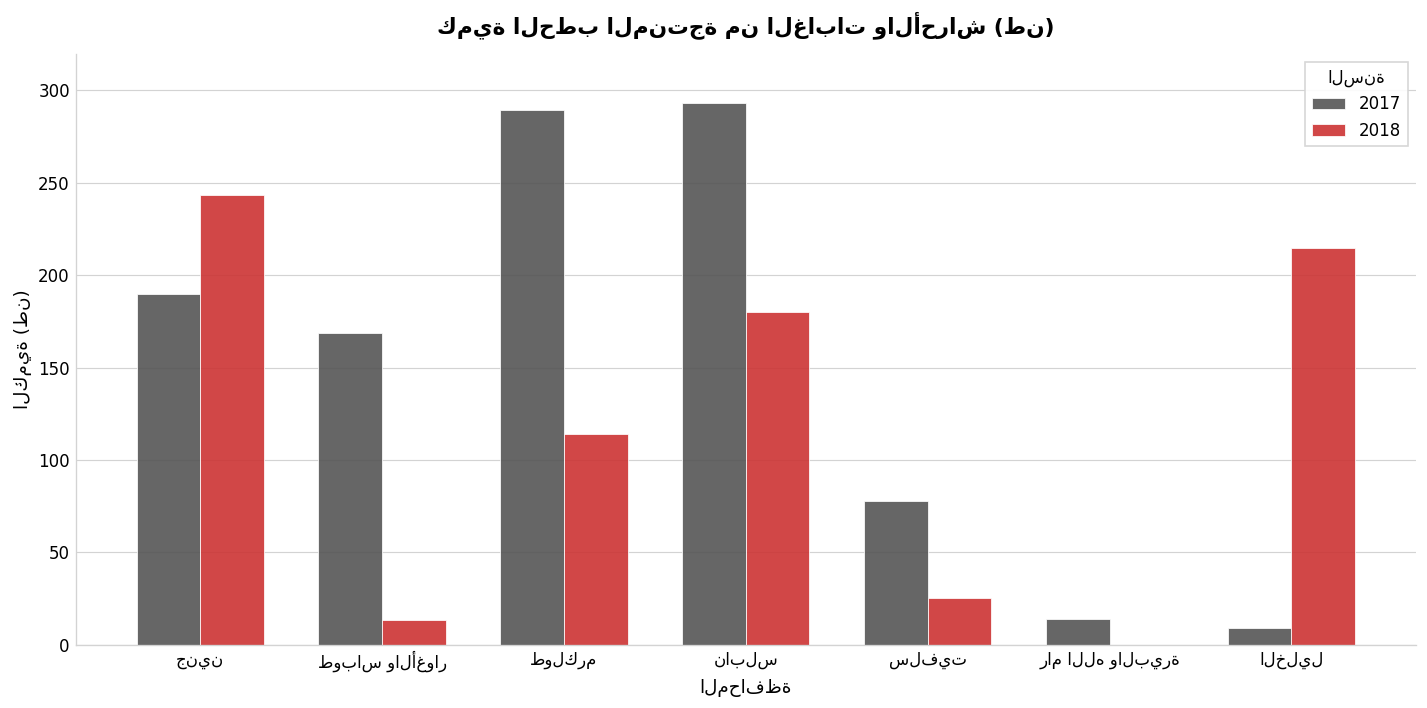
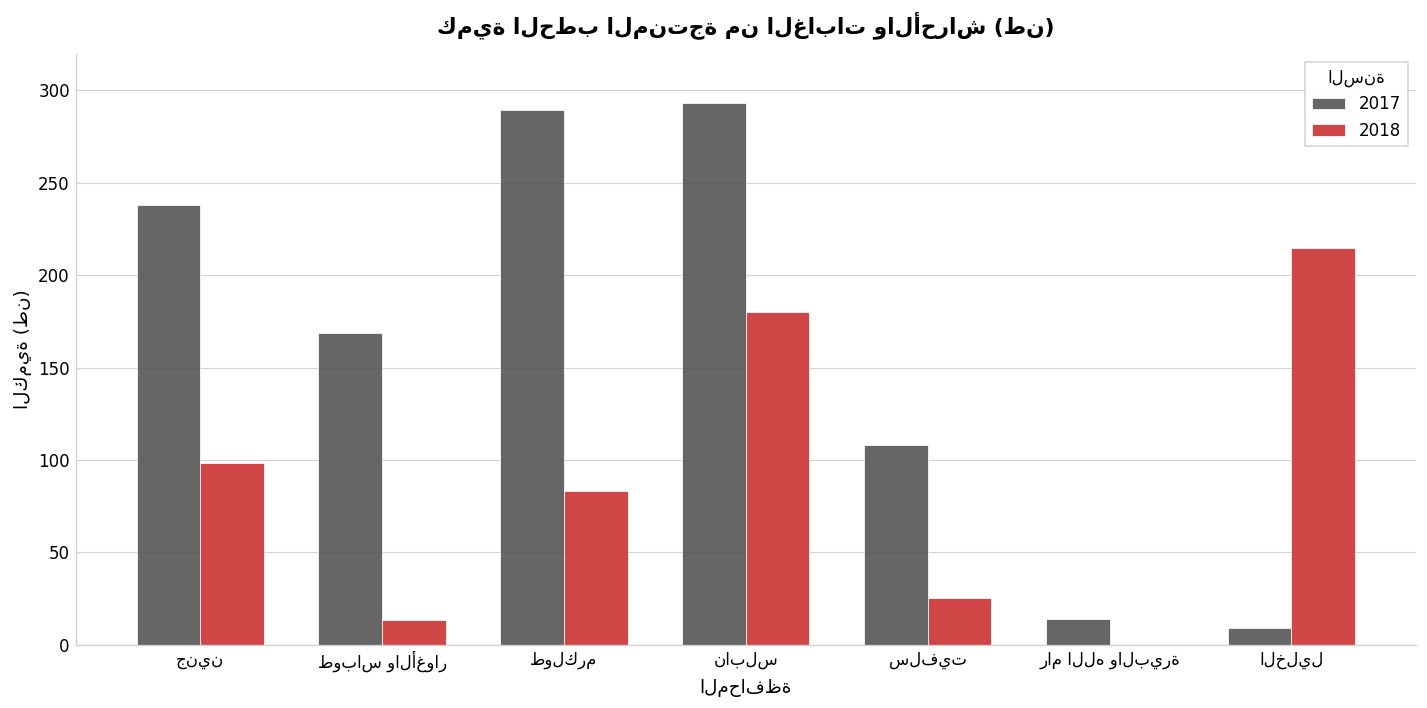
2017, جنين: 190 -> 238
2018, جنين: 243 -> 99
2018, طولكرم: 114 -> 83
2017, سلفيت: 78 -> 108
